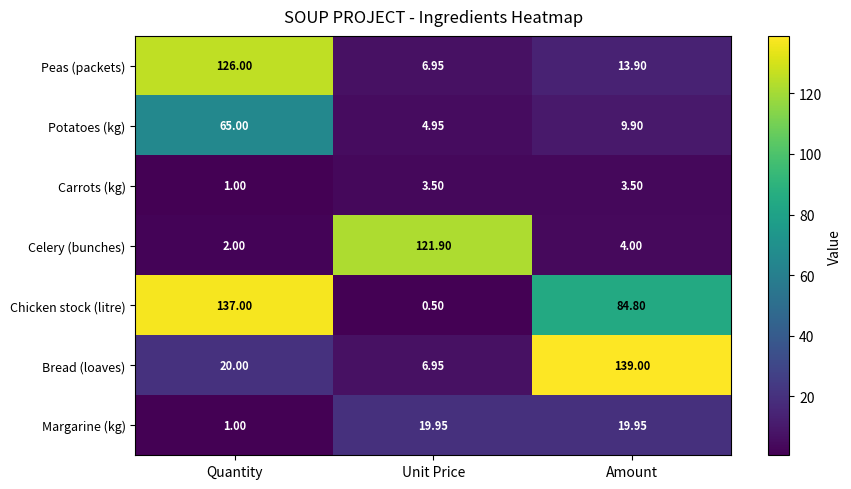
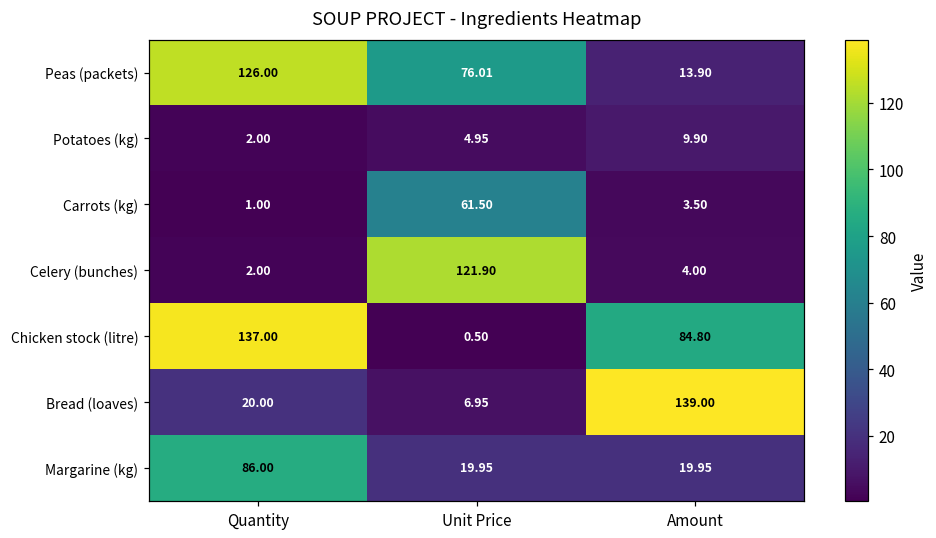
Peas (packets), Unit Price: 6.95 -> 76.01
Potatoes (kg), Quantity: 65.00 -> 2.00
Carrots (kg), Unit Price: 3.50 -> 61.50
Margarine (kg), Quantity: 1.00 -> 86.00
